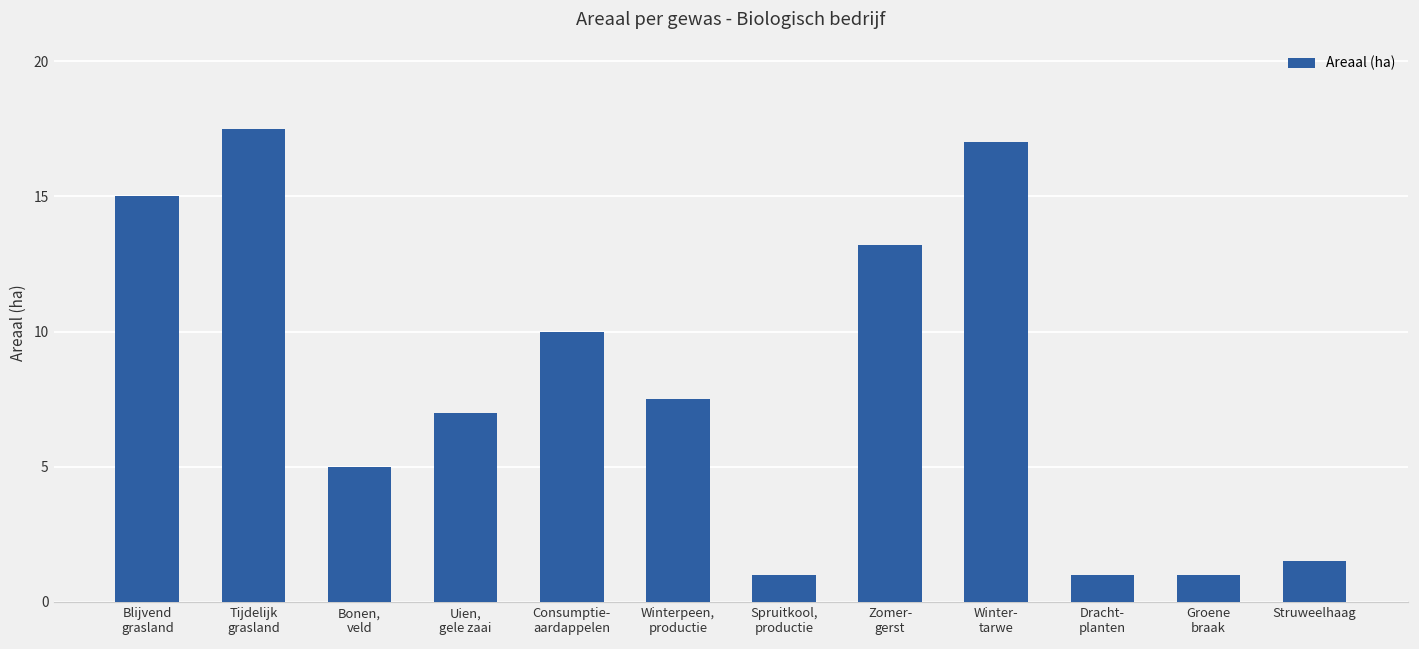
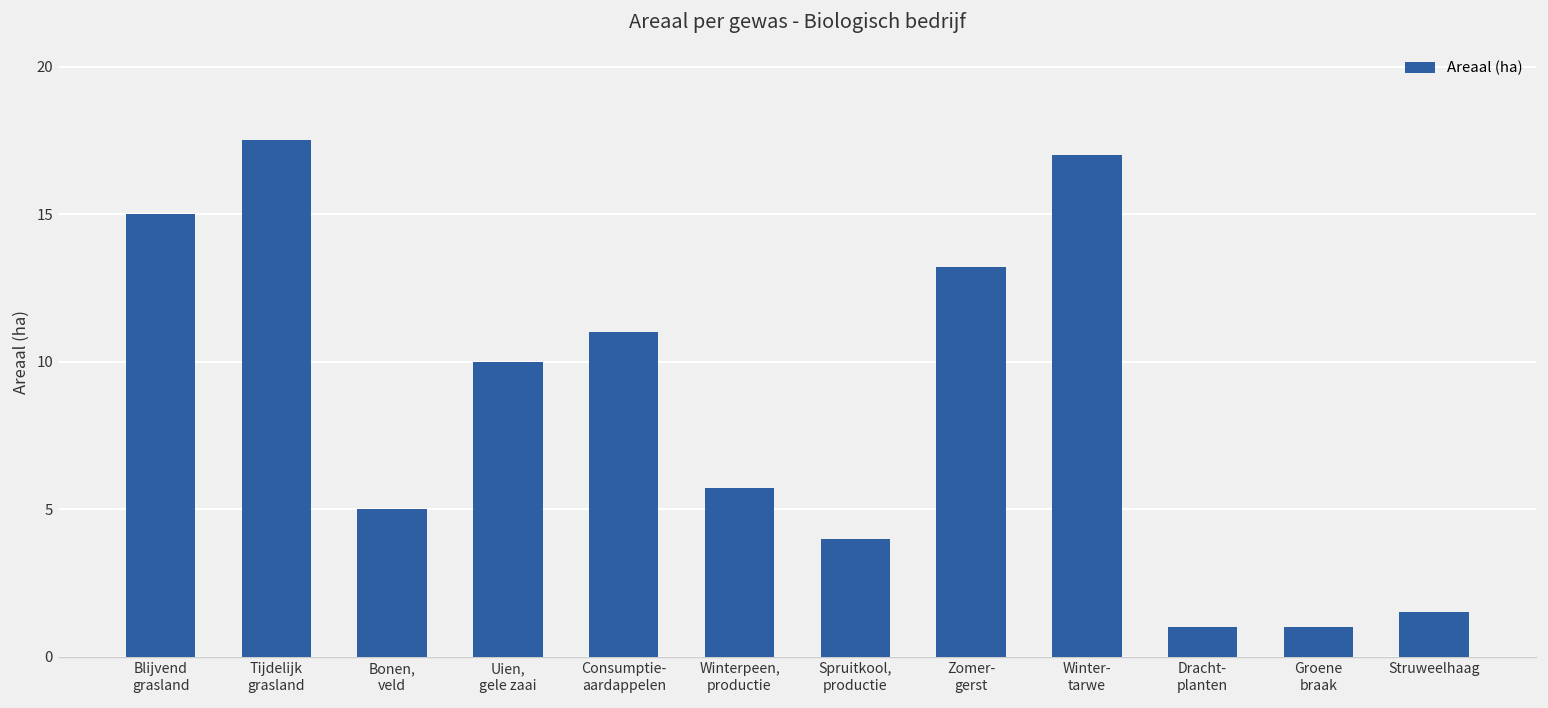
Uien, gele zaai: 7 -> 10
Consumptie- aardappelen: 10 -> 11
Winterpeen, productie: 7.5 -> 5.7
Spruitkool, productie: 1 -> 4
